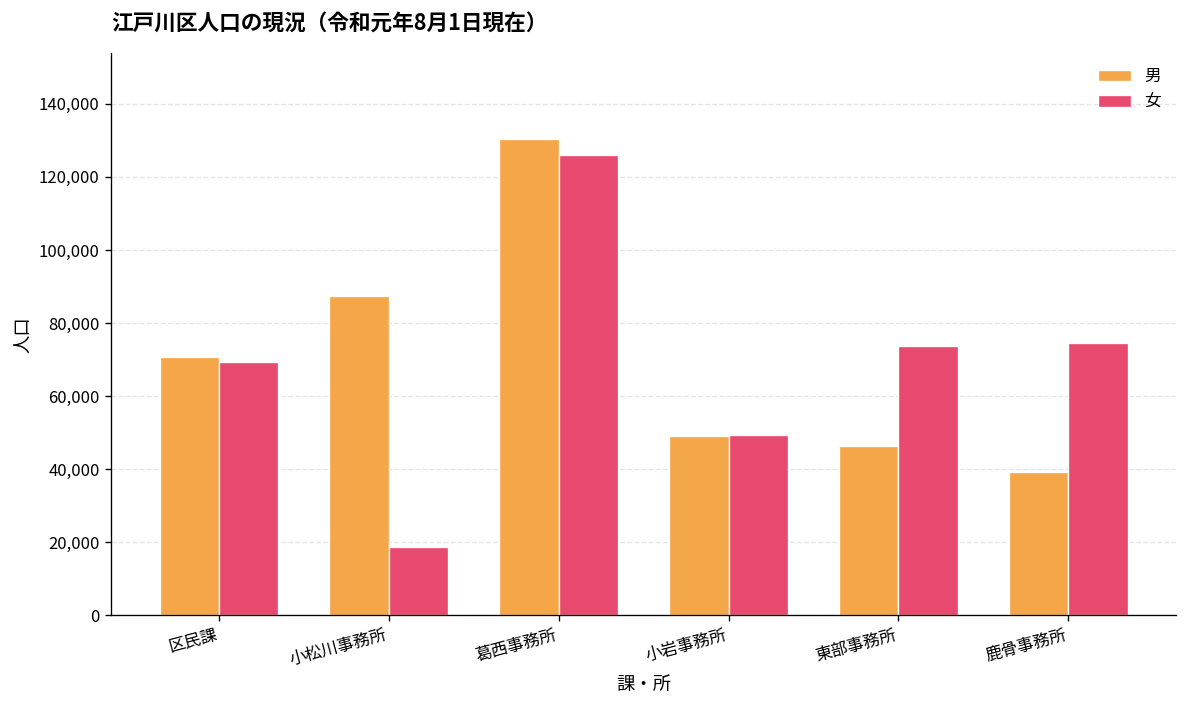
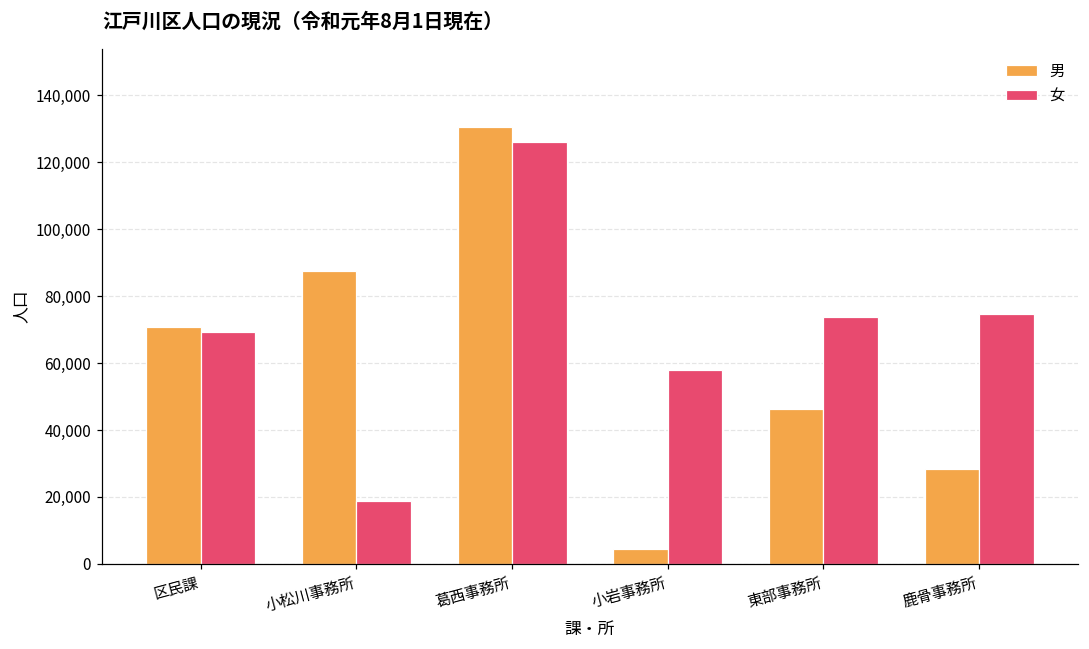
男, 小岩事務所: 49,000 -> 4,000
女, 小岩事務所: 49,000 -> 58,000
男, 鹿骨事務所: 39,000 -> 28,000
